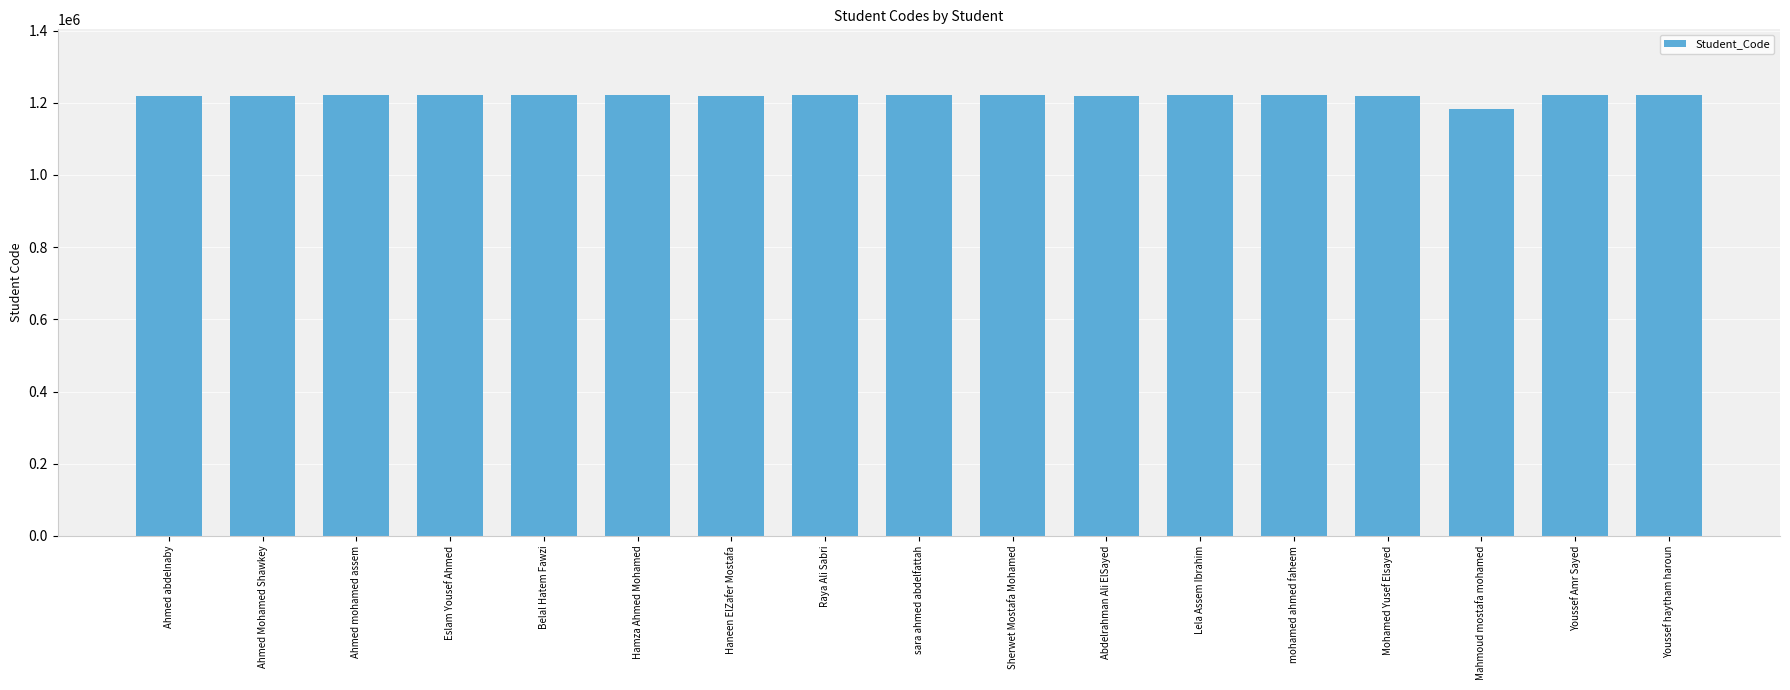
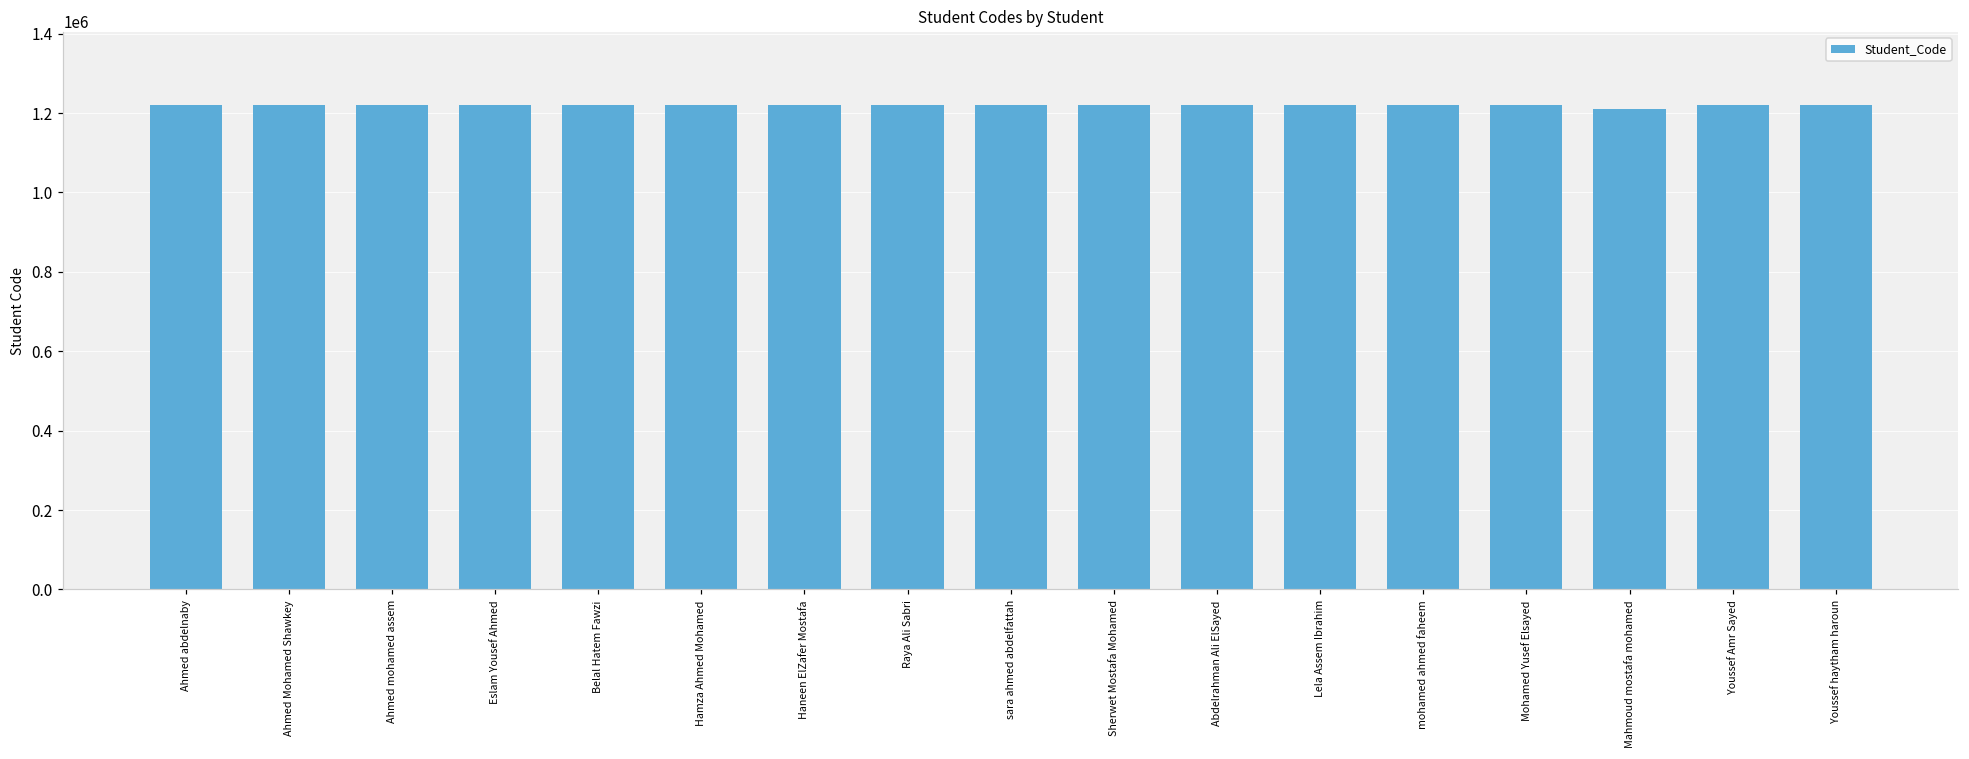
Mahmoud mostafa mohamed: 1180000 -> 1210000
